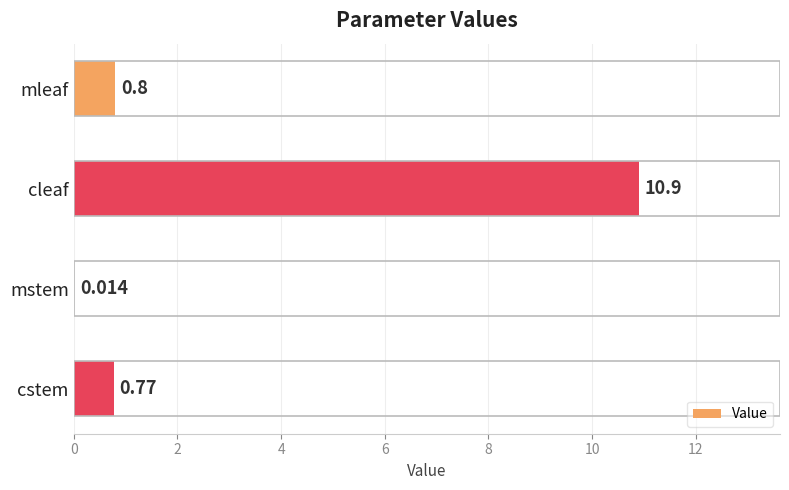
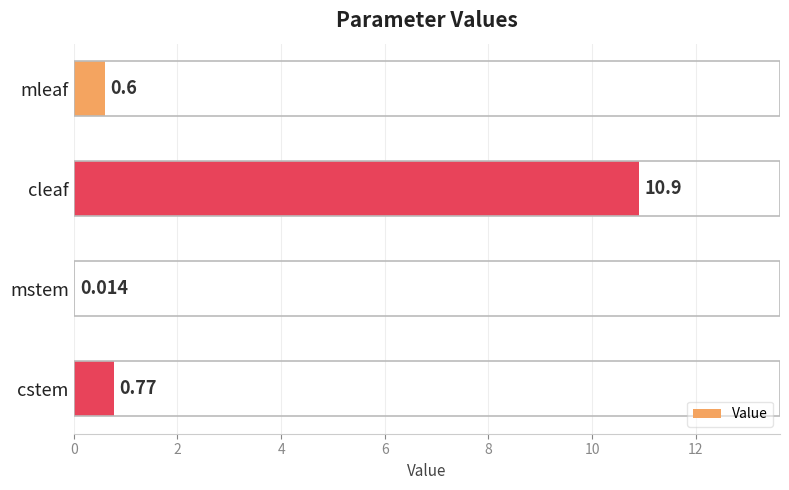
mleaf: 0.8 -> 0.6
